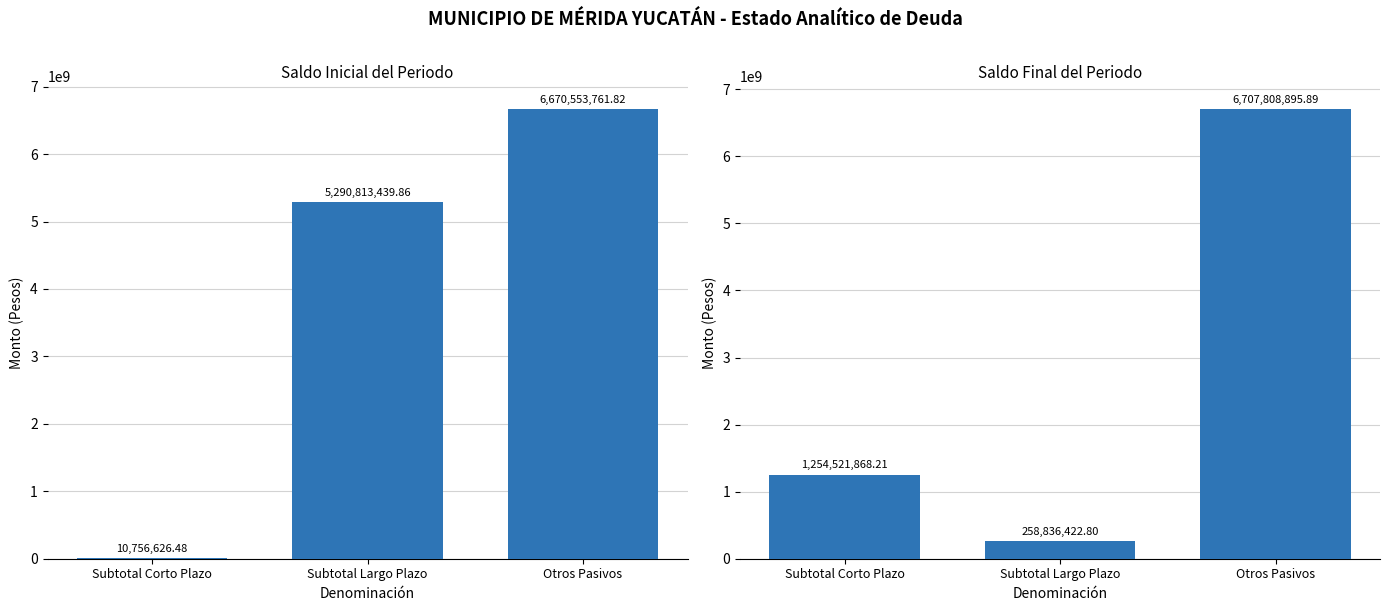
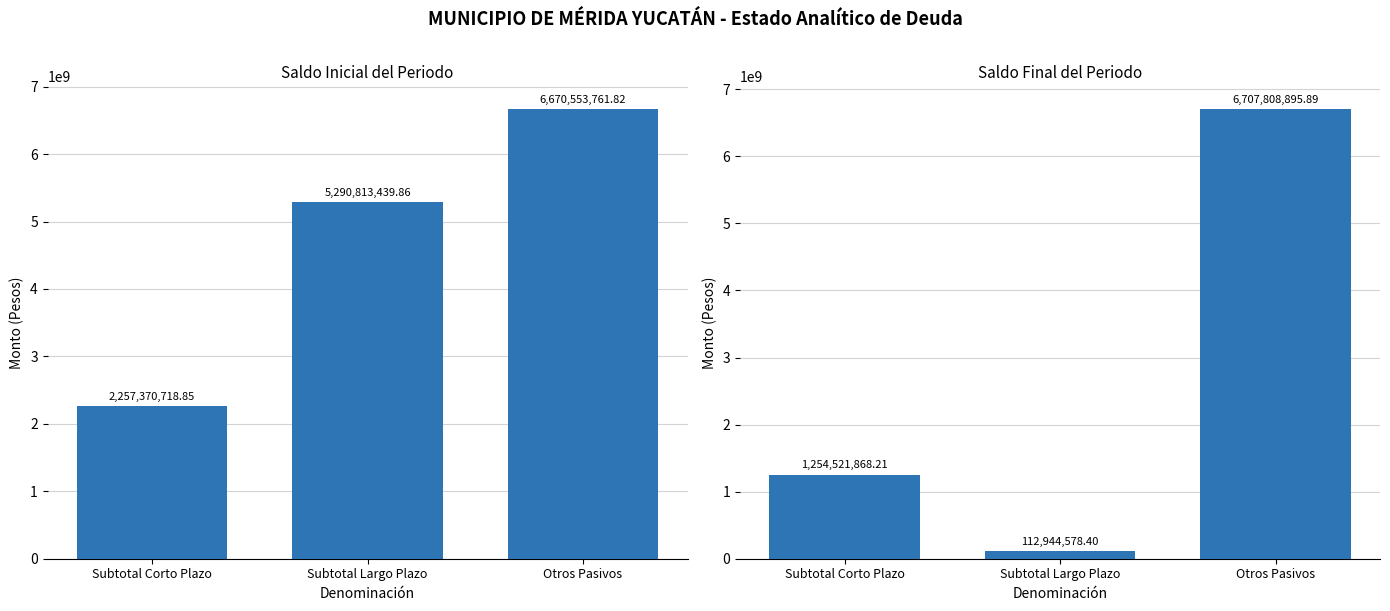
Saldo Inicial del Periodo, Subtotal Corto Plazo: 10,756,626.48 -> 2,257,370,718.85
Saldo Final del Periodo, Subtotal Largo Plazo: 258,836,422.80 -> 112,944,578.40
